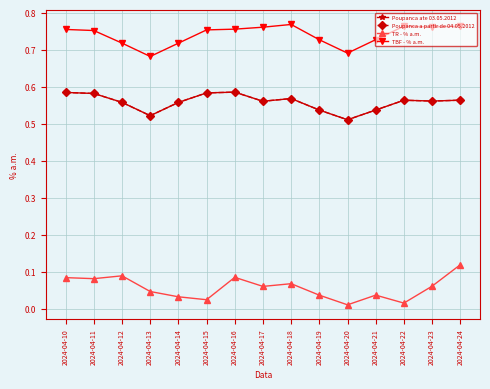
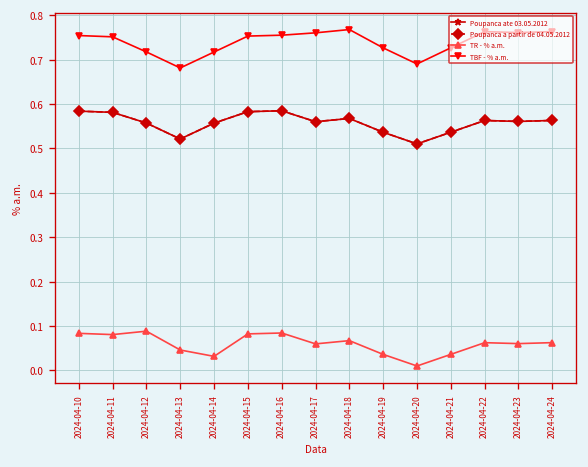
TR - % a.m., 2024-04-15: 0.02 -> 0.08
TR - % a.m., 2024-04-22: 0.01 -> 0.06
TR - % a.m., 2024-04-24: 0.12 -> 0.06
